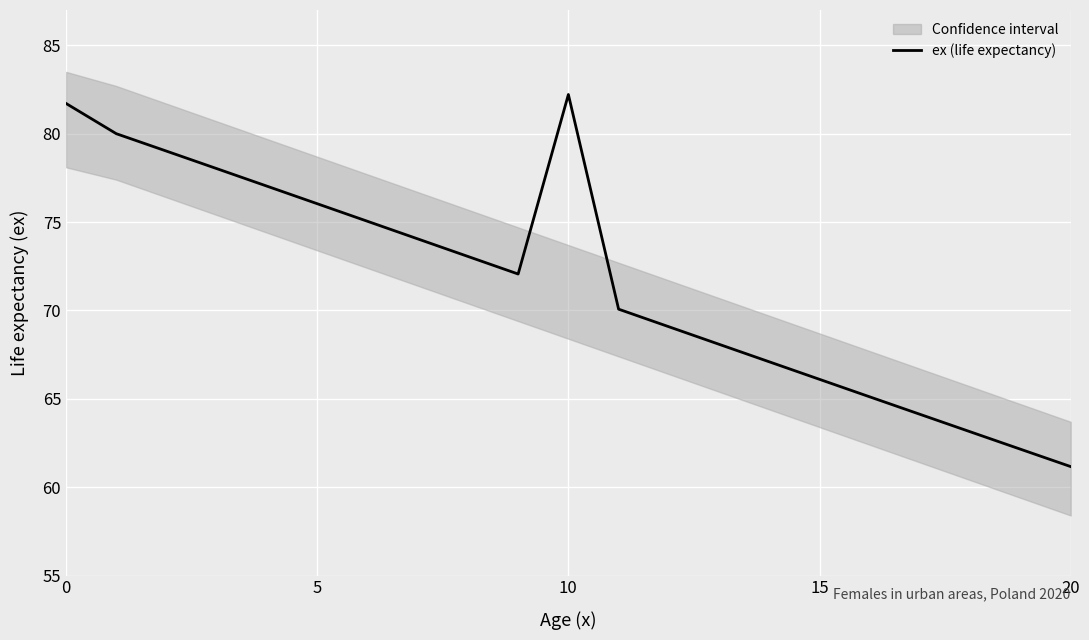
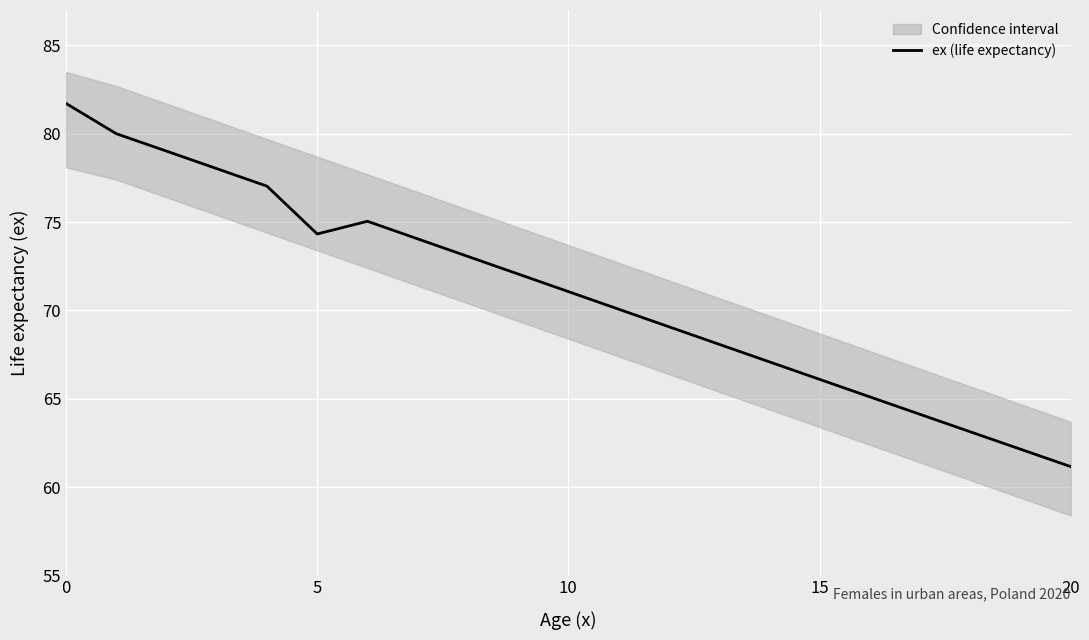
ex (life expectancy), 5: 76.0 -> 74.3
ex (life expectancy), 10: 82.2 -> 71.1
